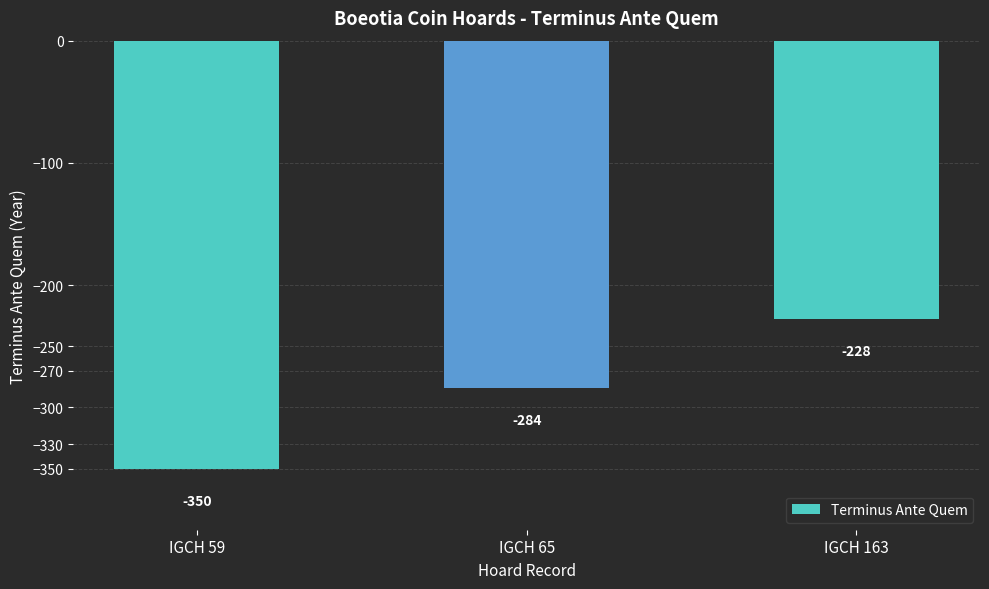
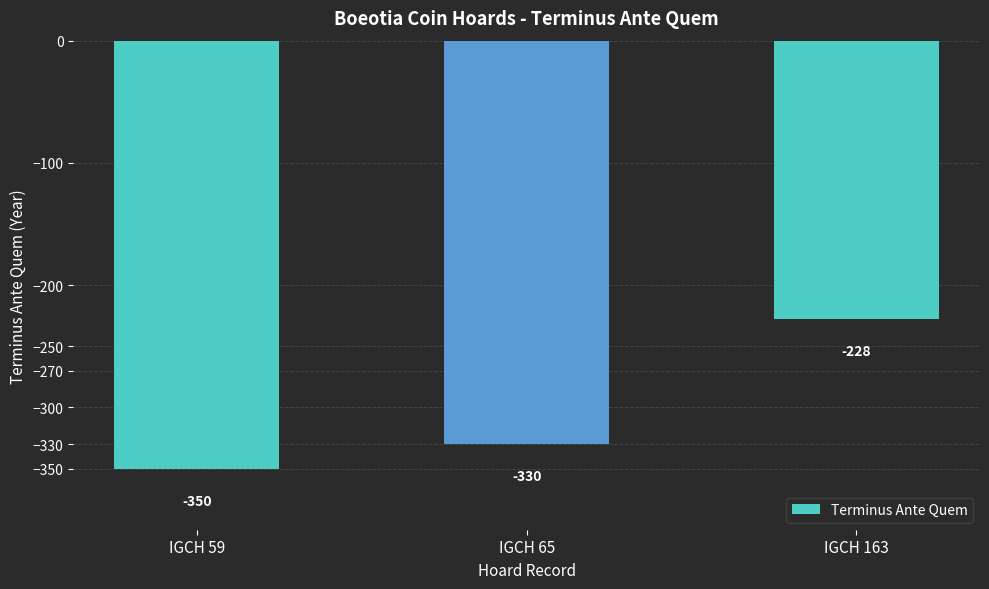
IGCH 65: -284 -> -330
